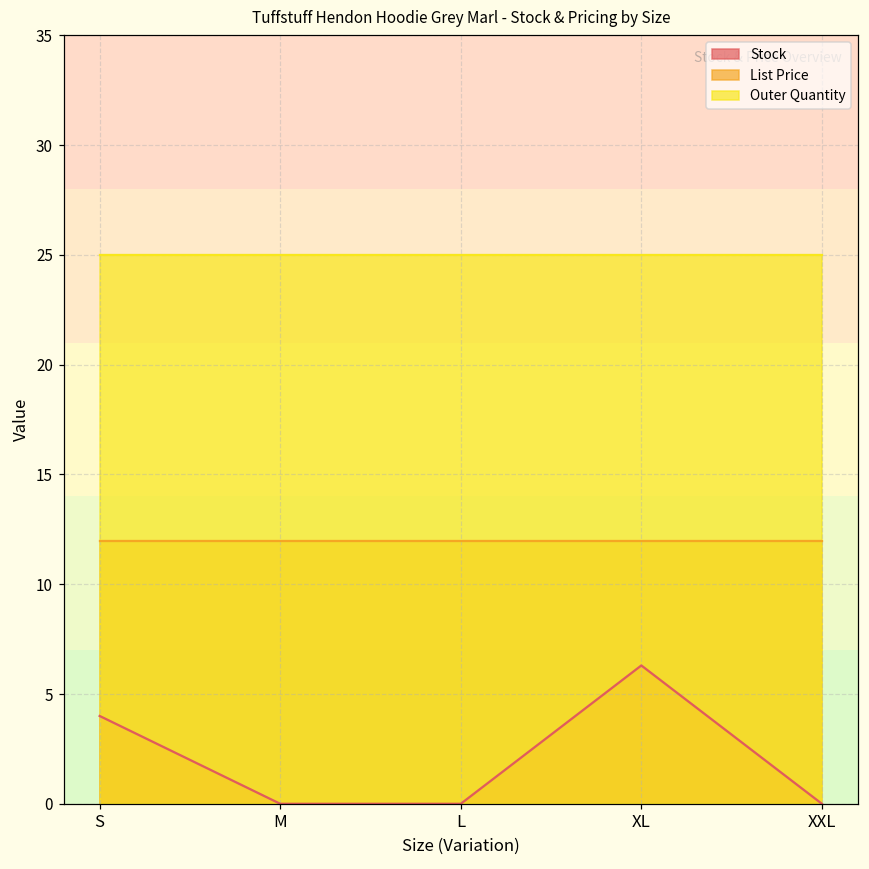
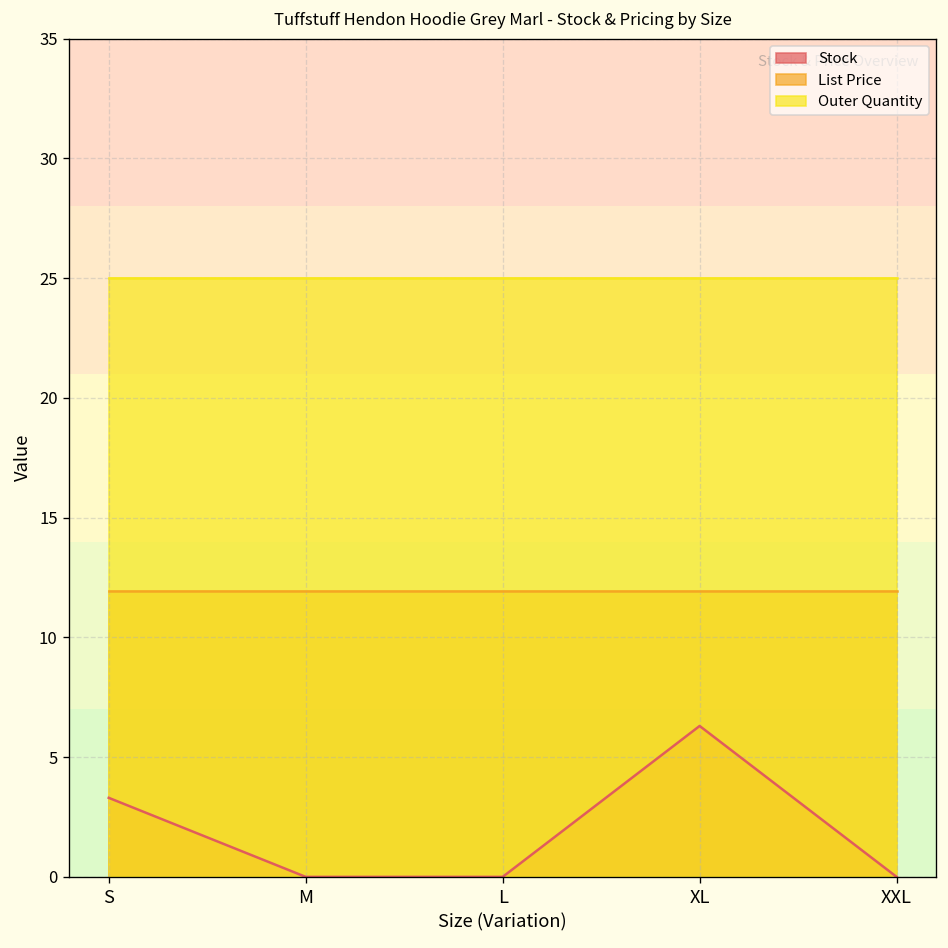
Stock, S: 4.0 -> 3.3
